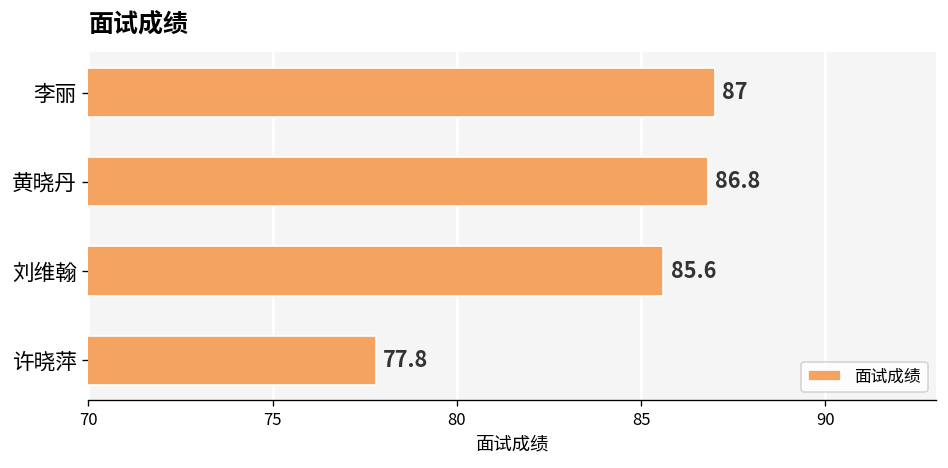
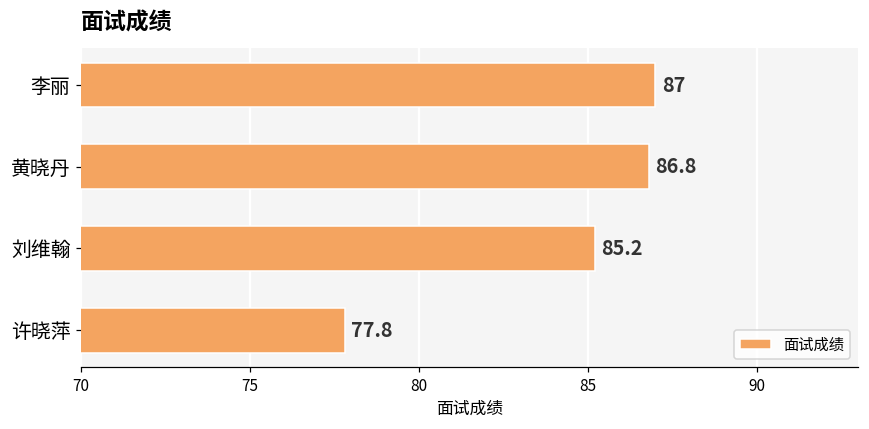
刘维翰: 85.6 -> 85.2
